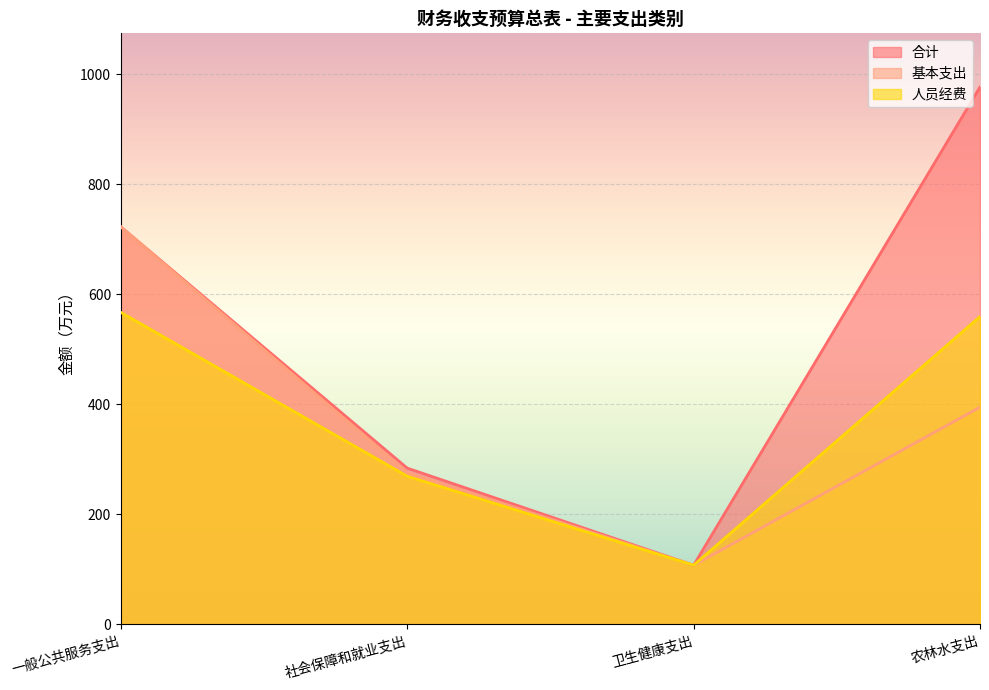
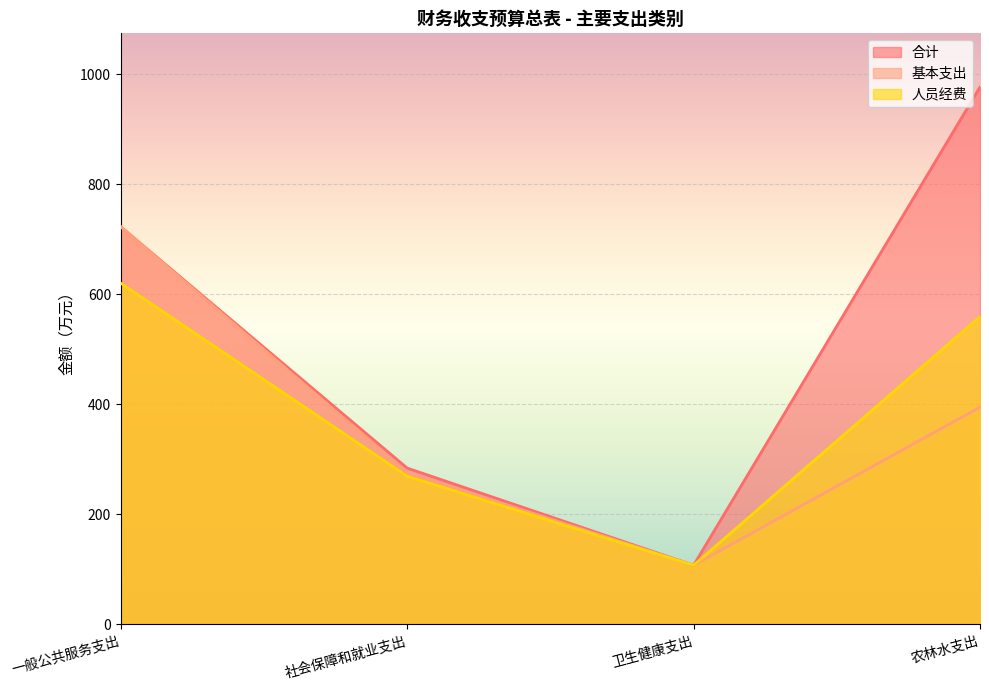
人员经费, 一般公共服务支出: 570 -> 620
